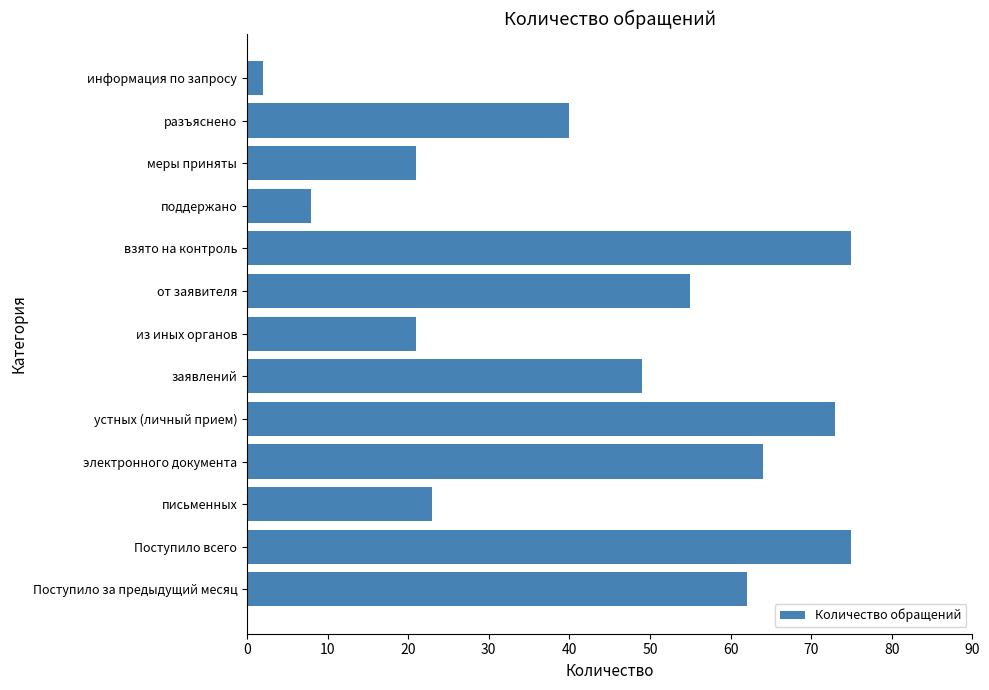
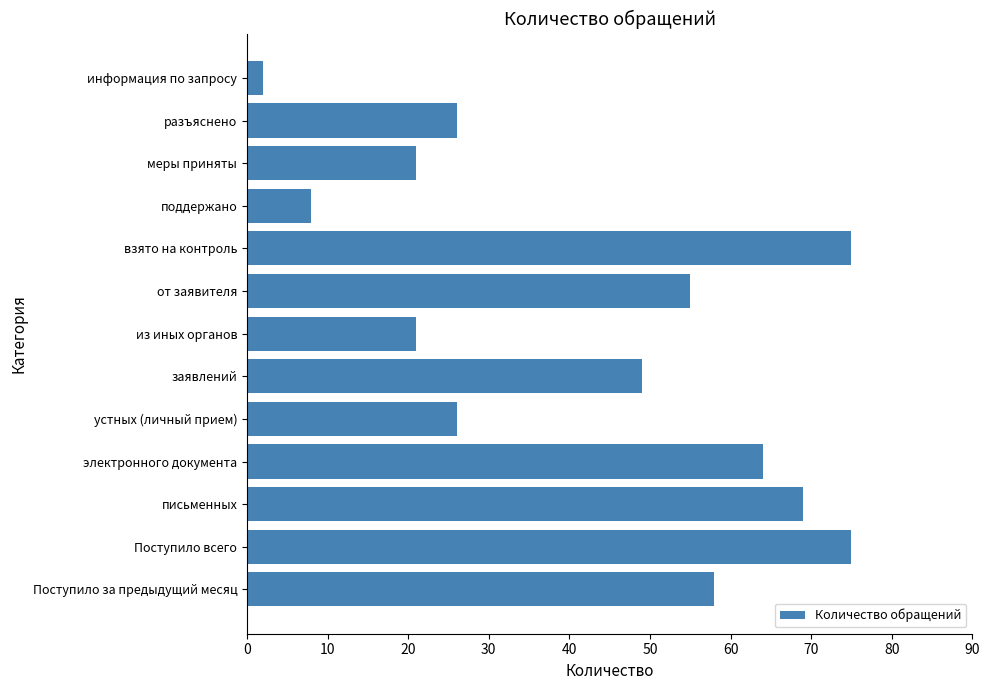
разъяснено: 40 -> 26
устных (личный прием): 73 -> 26
письменных: 23 -> 69
Поступило за предыдущий месяц: 62 -> 58
